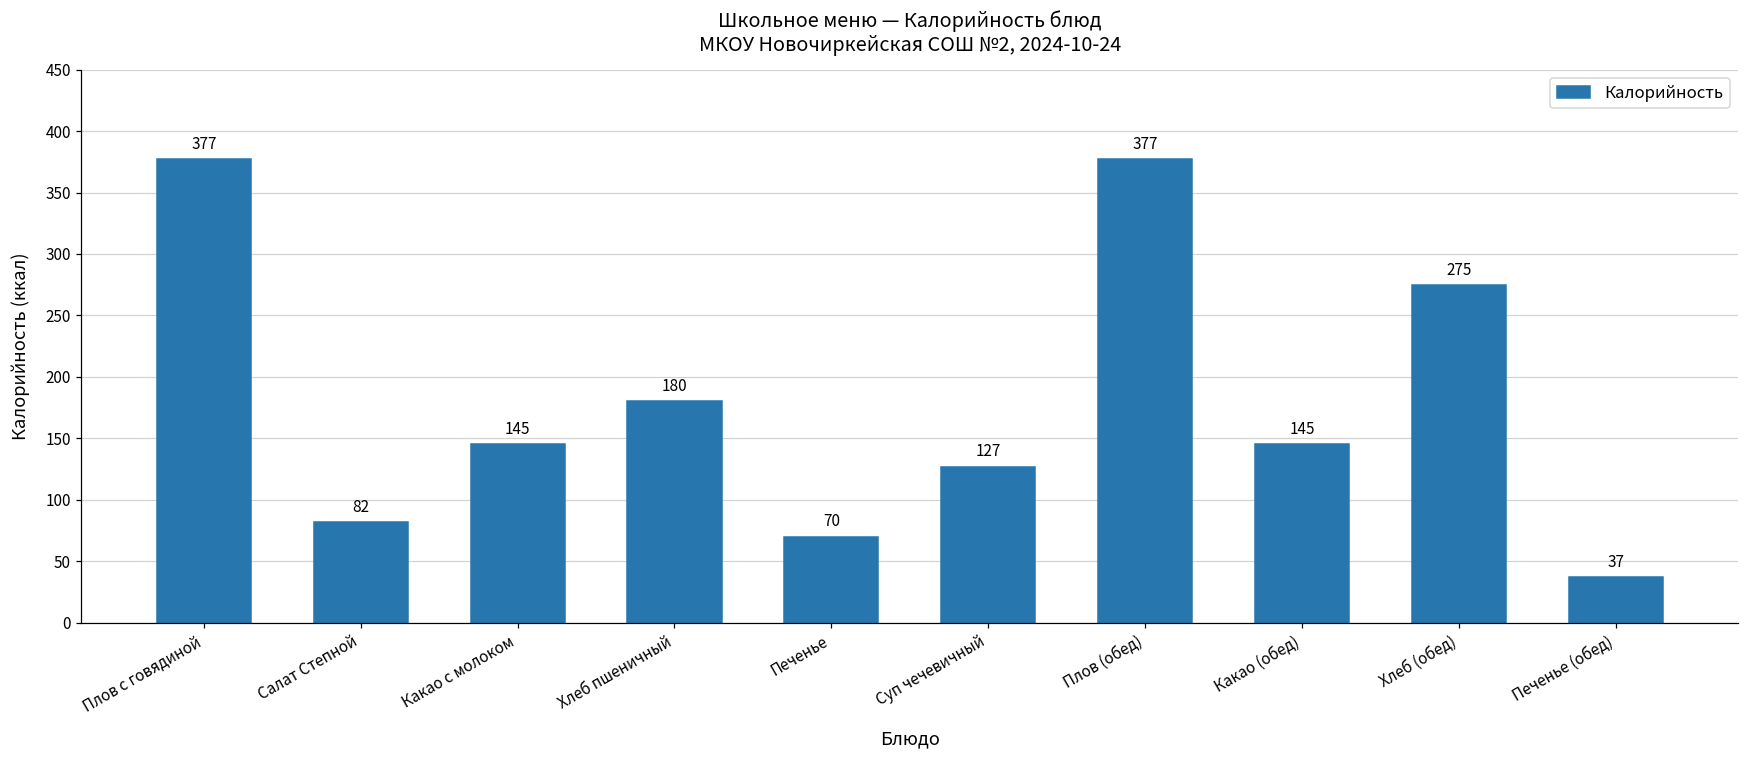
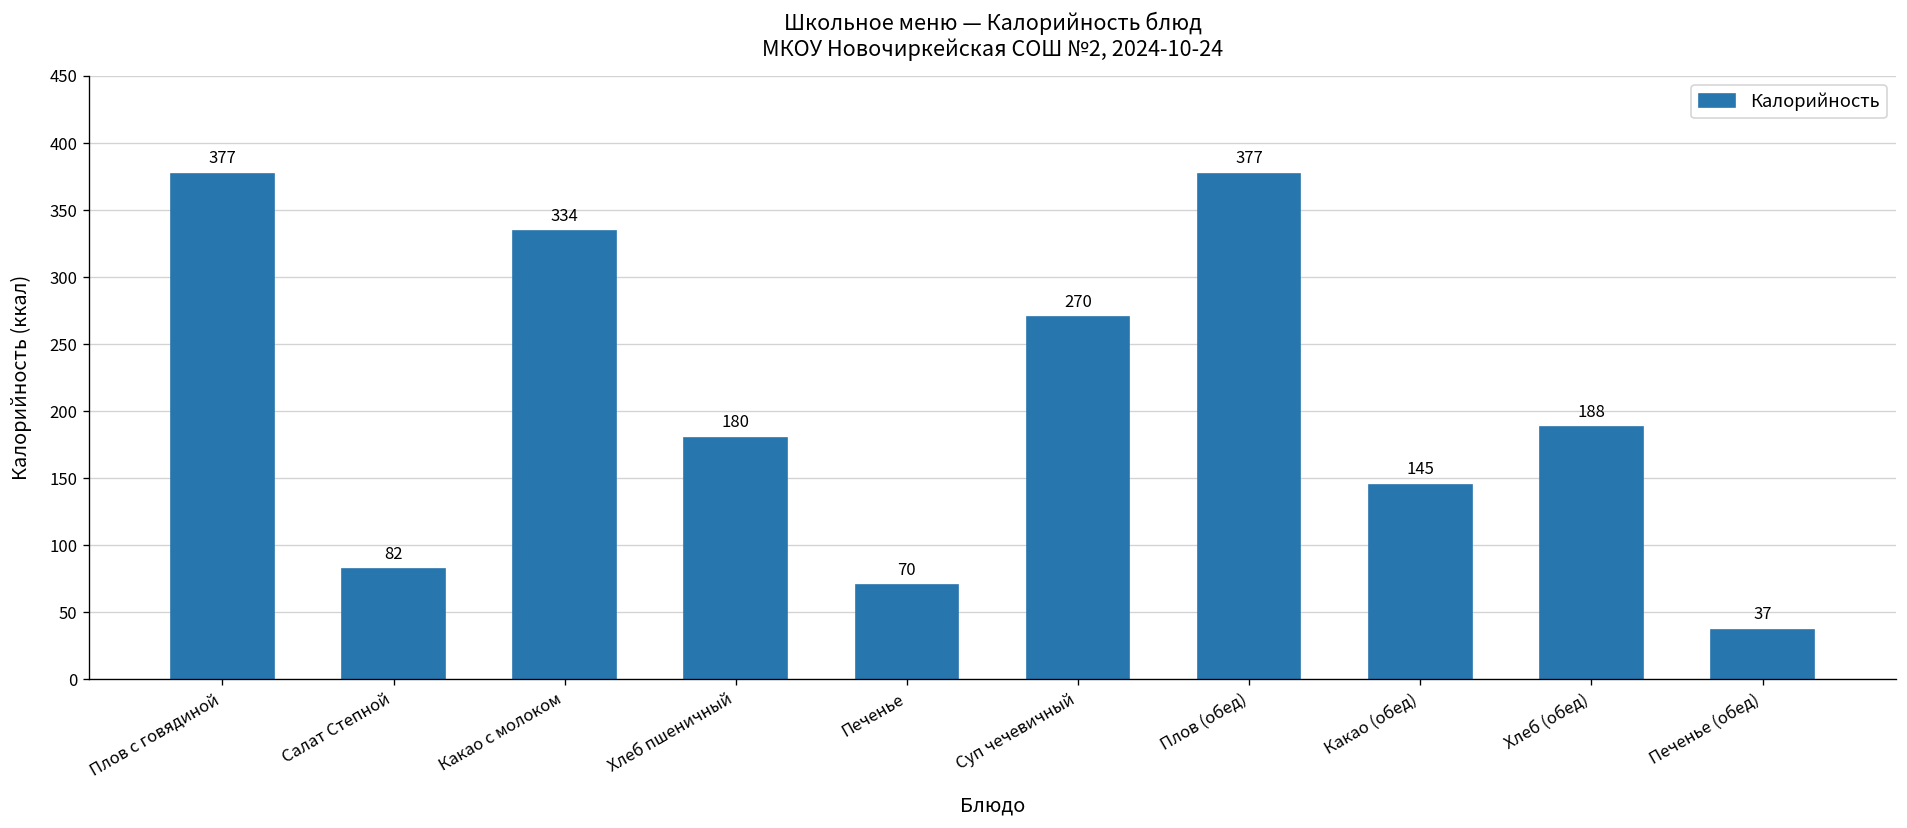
Какао с молоком: 145 -> 334
Суп чечевичный: 127 -> 270
Хлеб (обед): 275 -> 188
